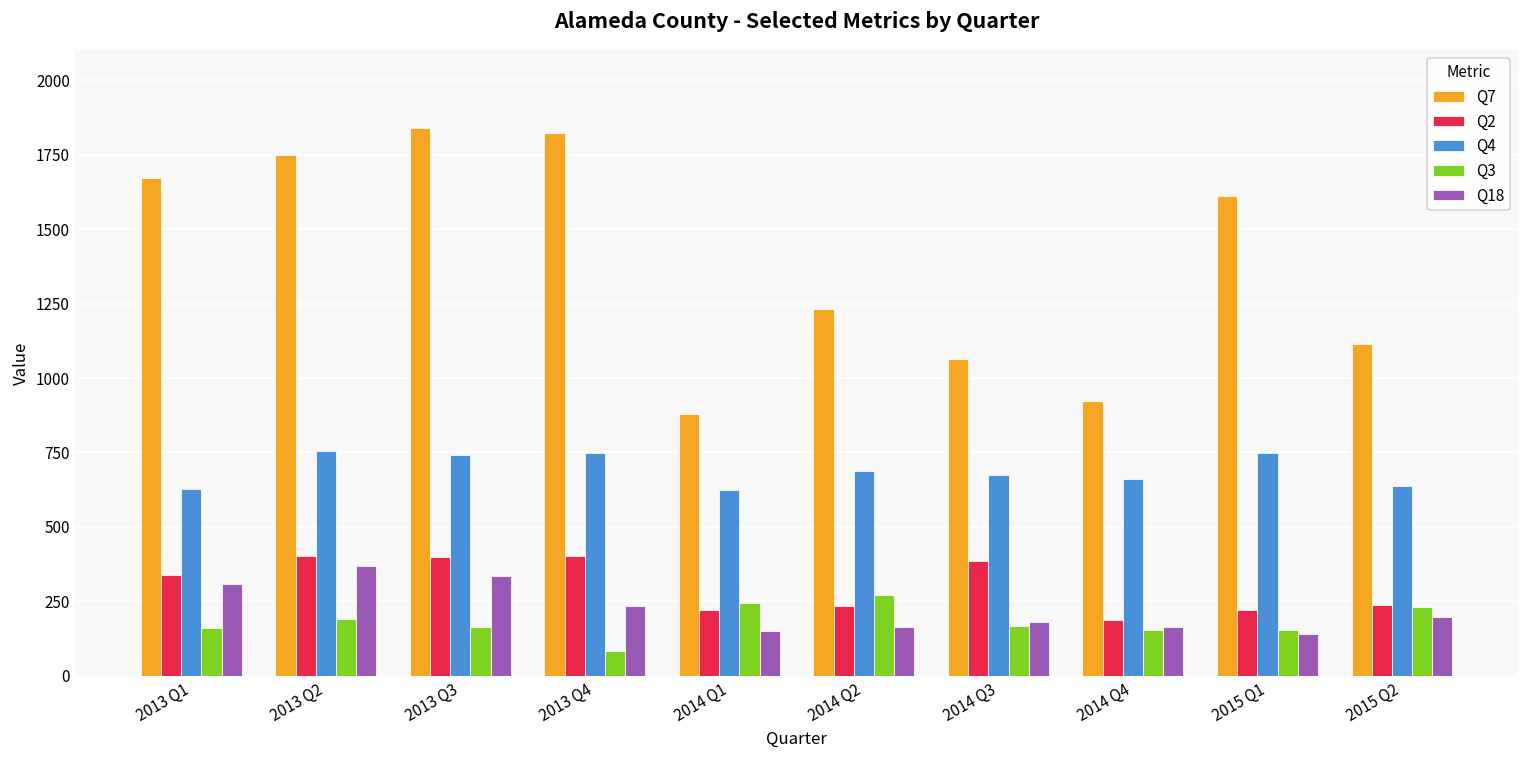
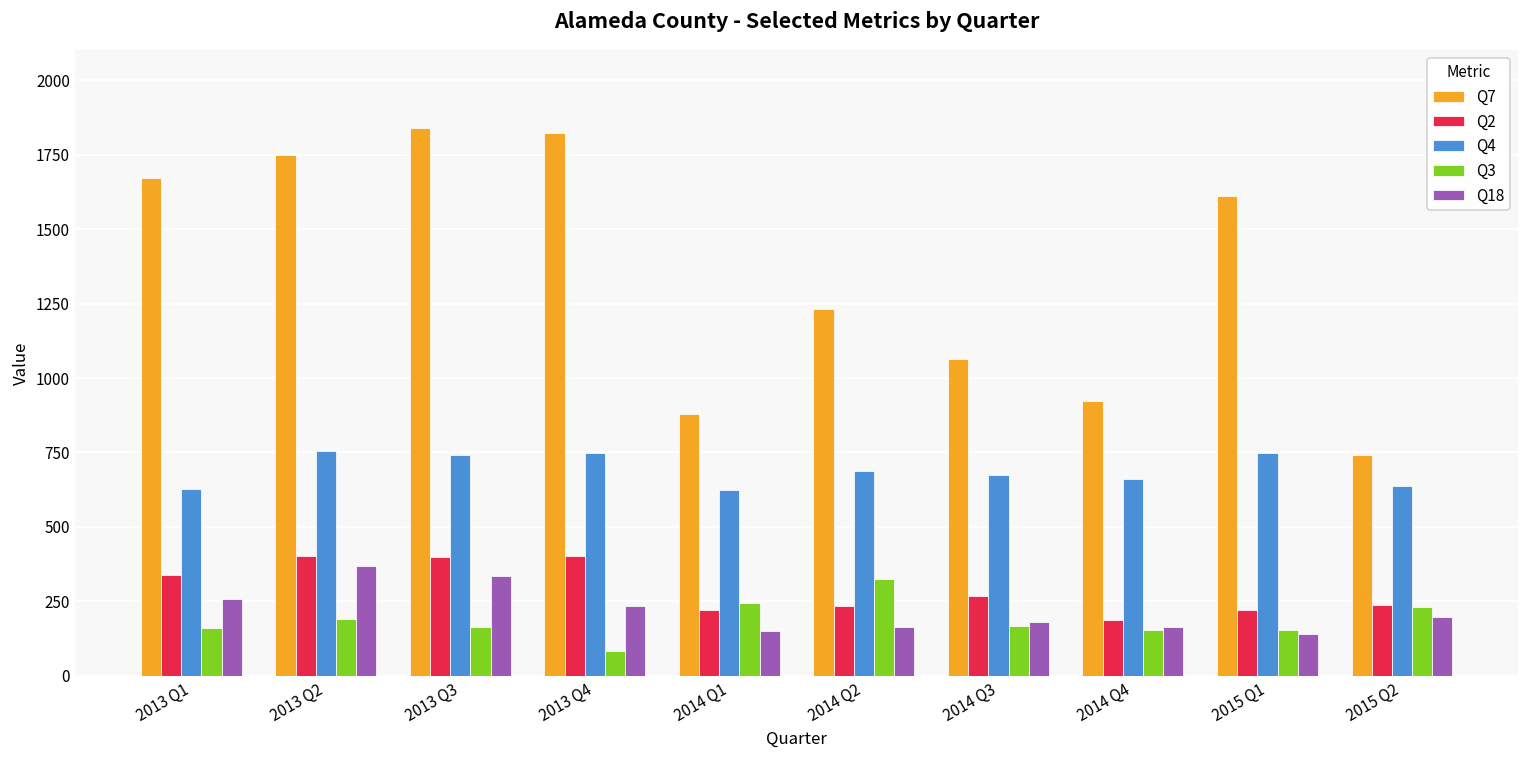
Q18, 2013 Q1: 310 -> 260
Q3, 2014 Q2: 270 -> 330
Q2, 2014 Q3: 380 -> 270
Q7, 2015 Q2: 1120 -> 740
